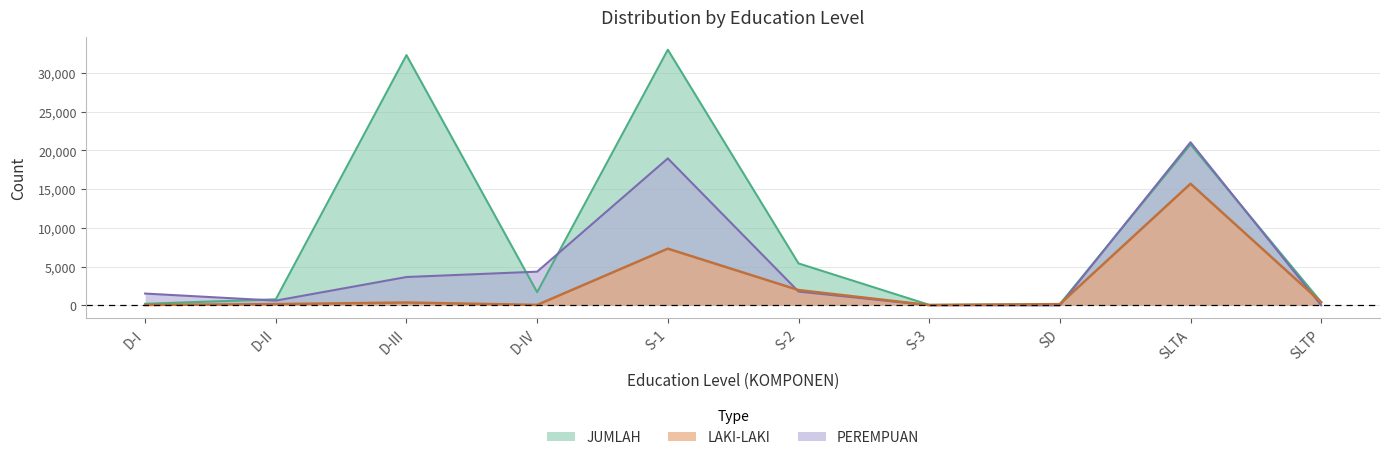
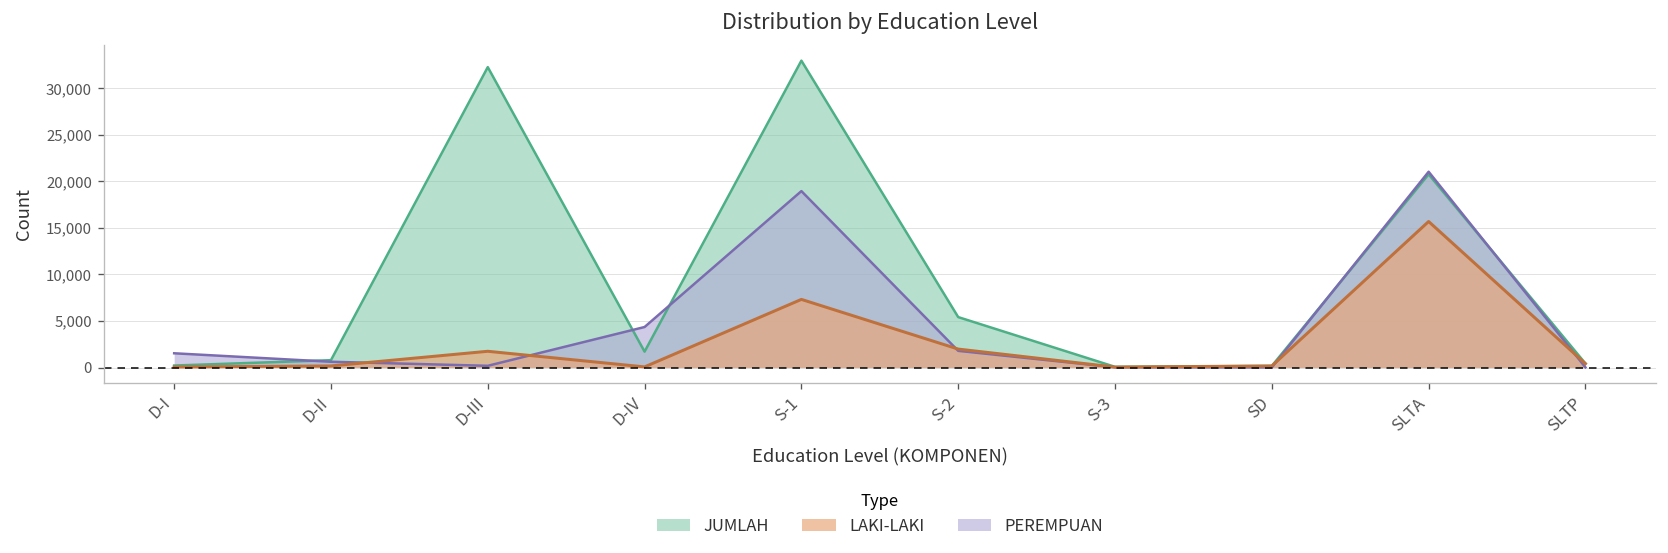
PEREMPUAN, D-III: 4,000 -> 0
LAKI-LAKI, D-III: 0 -> 2,000
